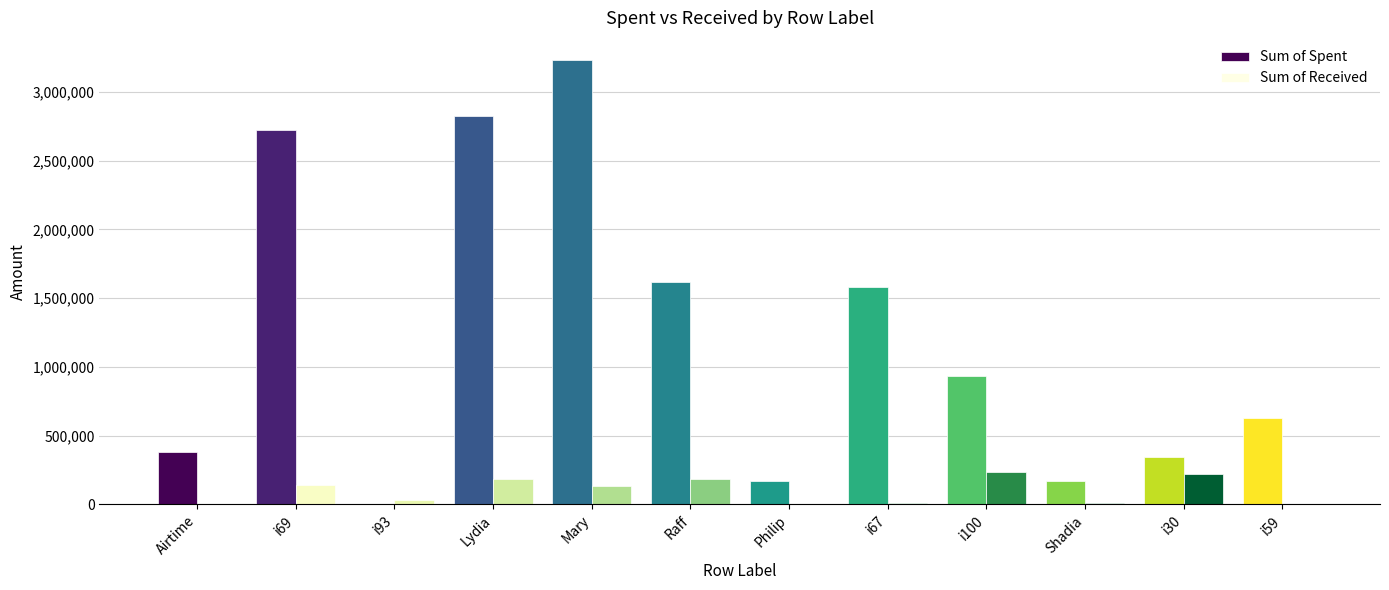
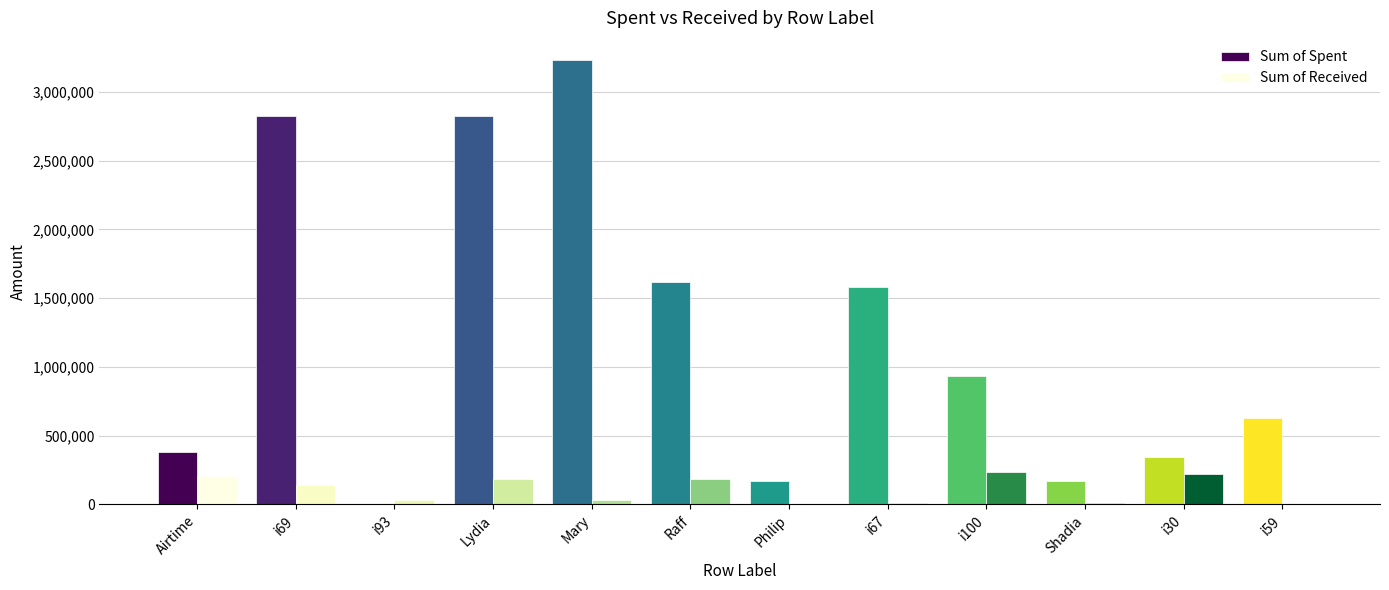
Sum of Received, Airtime: 0 -> 210,000
Sum of Spent, i69: 2,730,000 -> 2,820,000
Sum of Received, Mary: 130,000 -> 30,000
